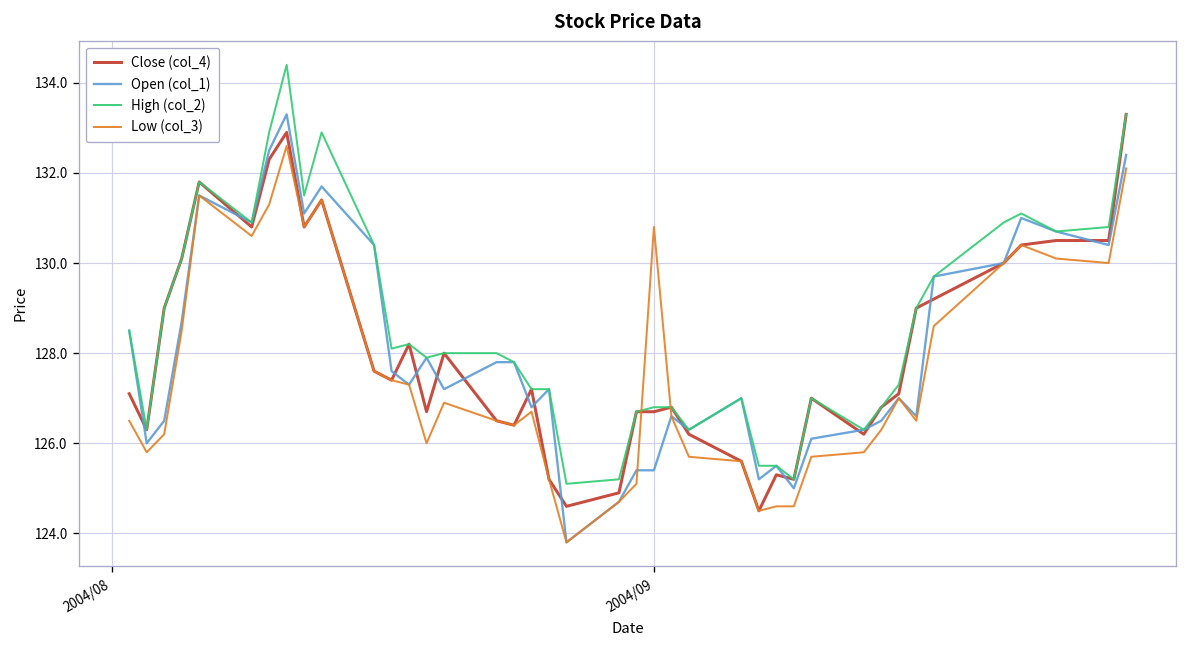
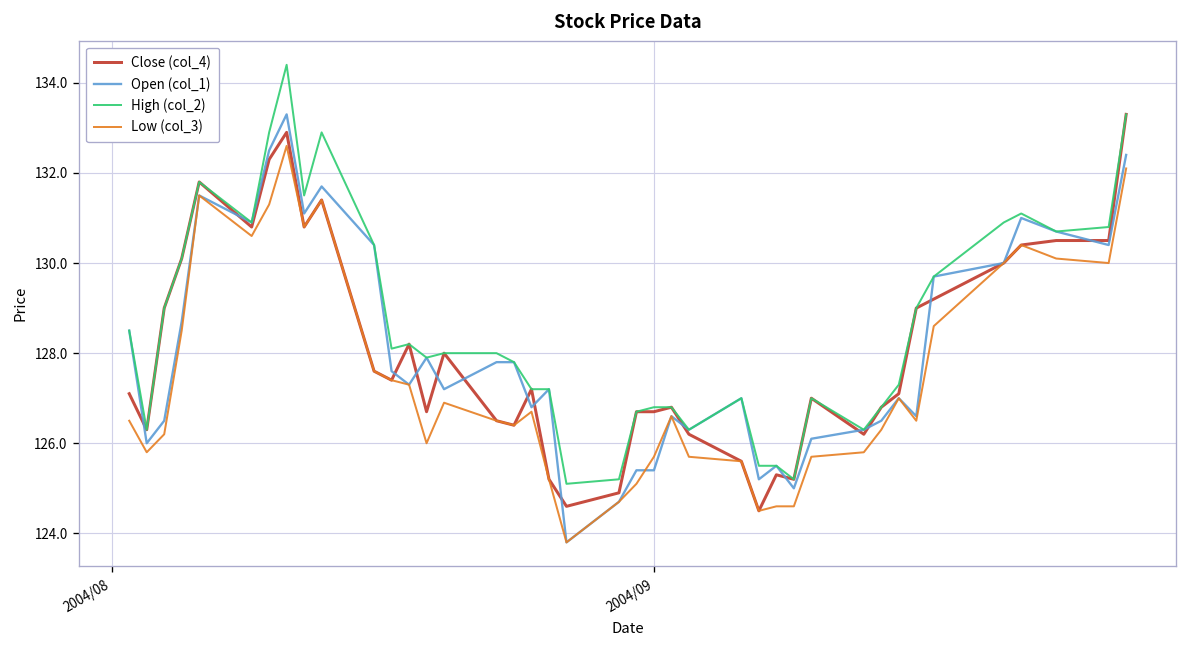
Low (col_3), 2004/09: 130.8 -> 125.7
